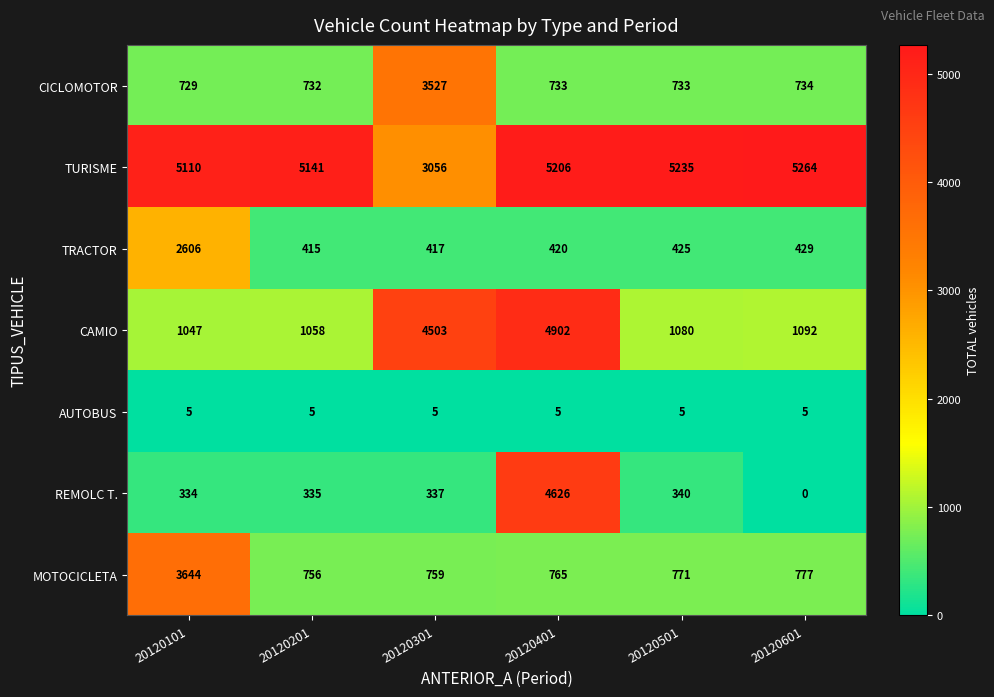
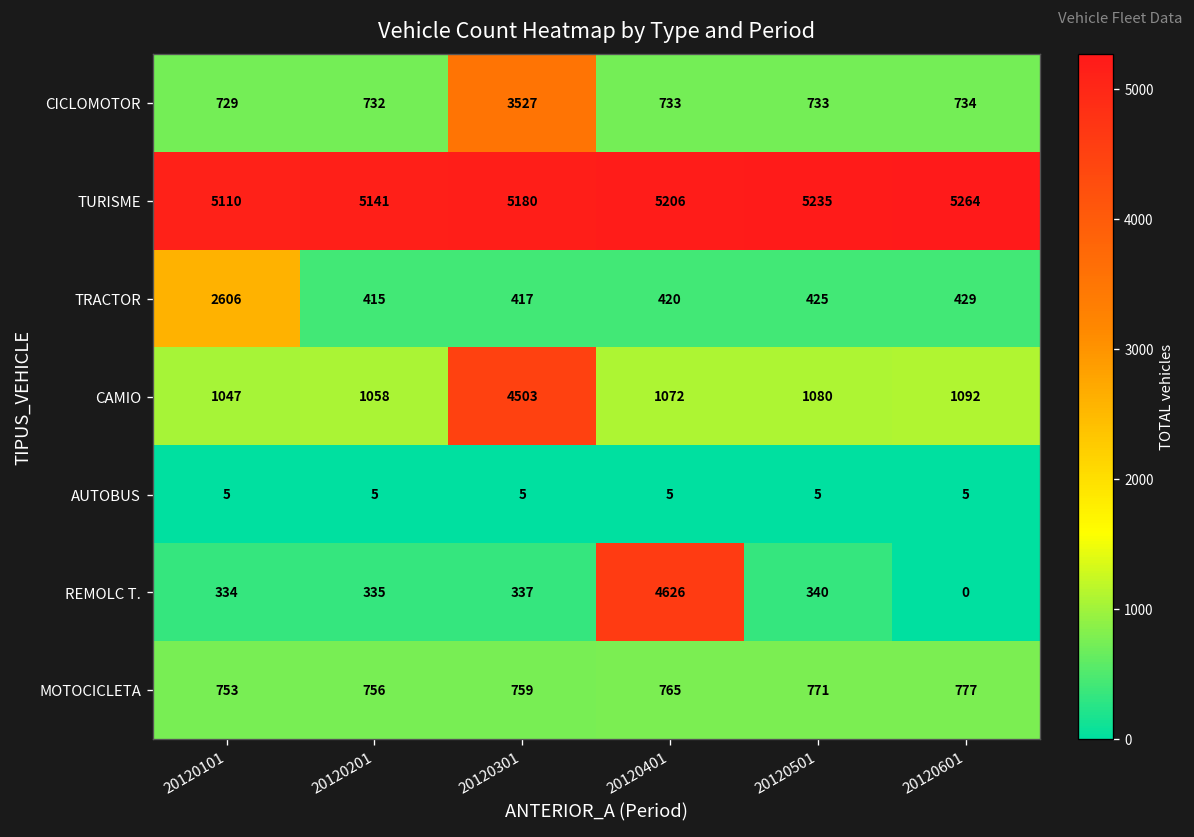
TURISME, 20120301: 3056 -> 5180
CAMIO, 20120401: 4902 -> 1072
MOTOCICLETA, 20120101: 3644 -> 753
